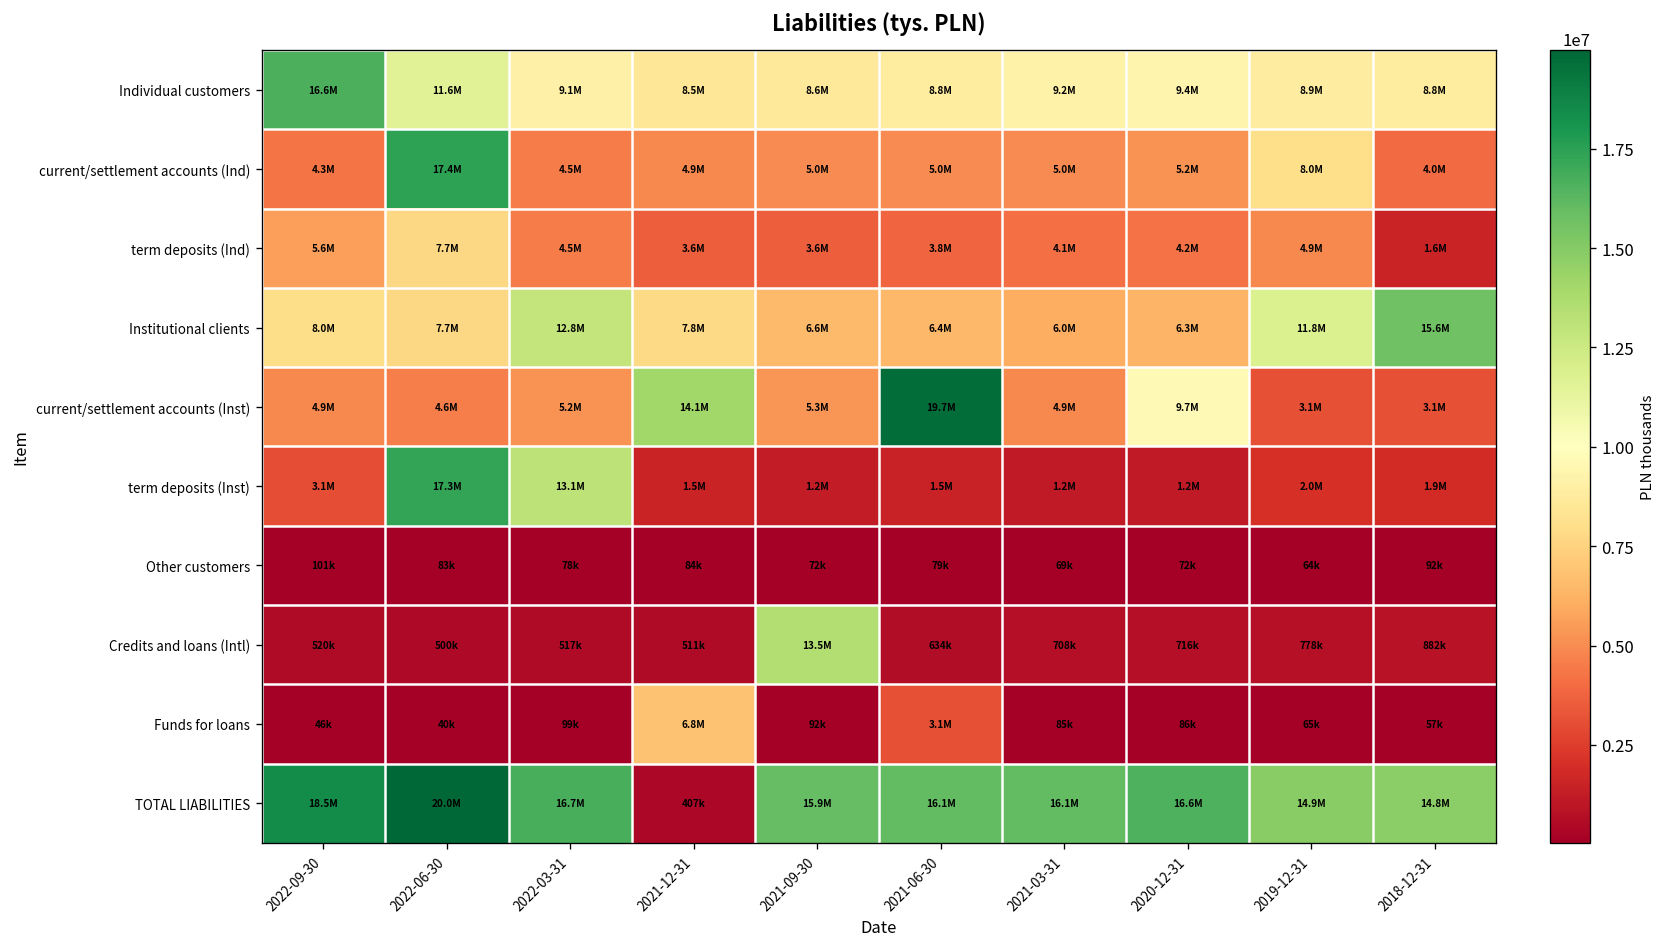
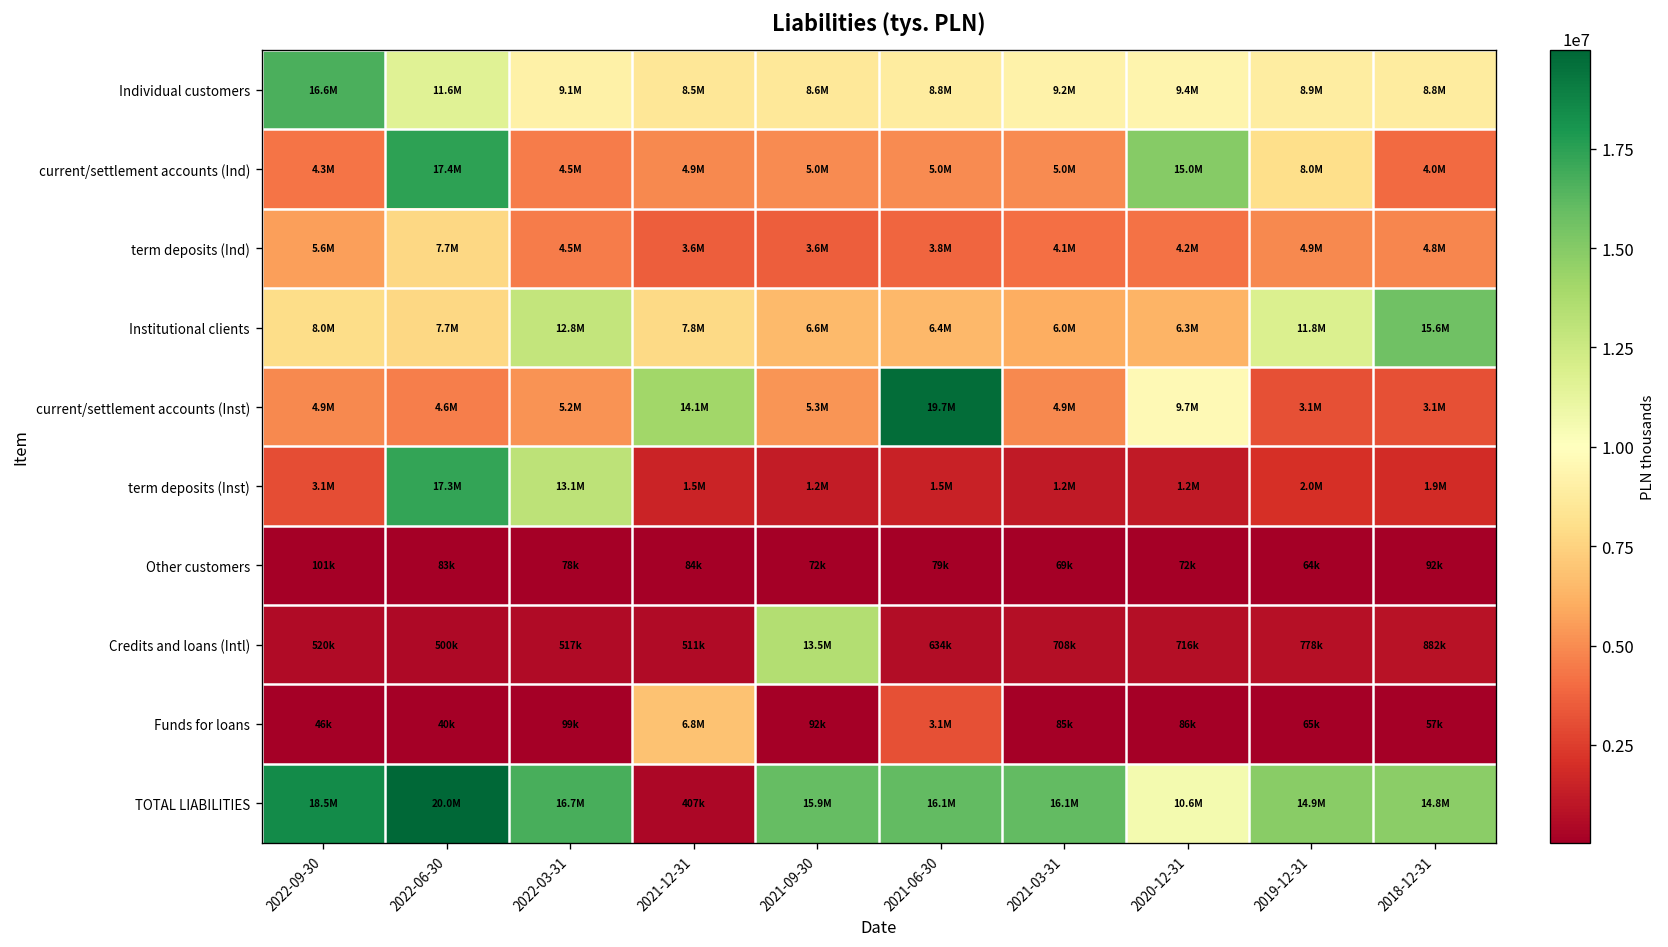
current/settlement accounts (Ind), 2020-12-31: 5.2M -> 15.0M
term deposits (Ind), 2018-12-31: 1.6M -> 4.8M
TOTAL LIABILITIES, 2020-12-31: 16.6M -> 10.6M
